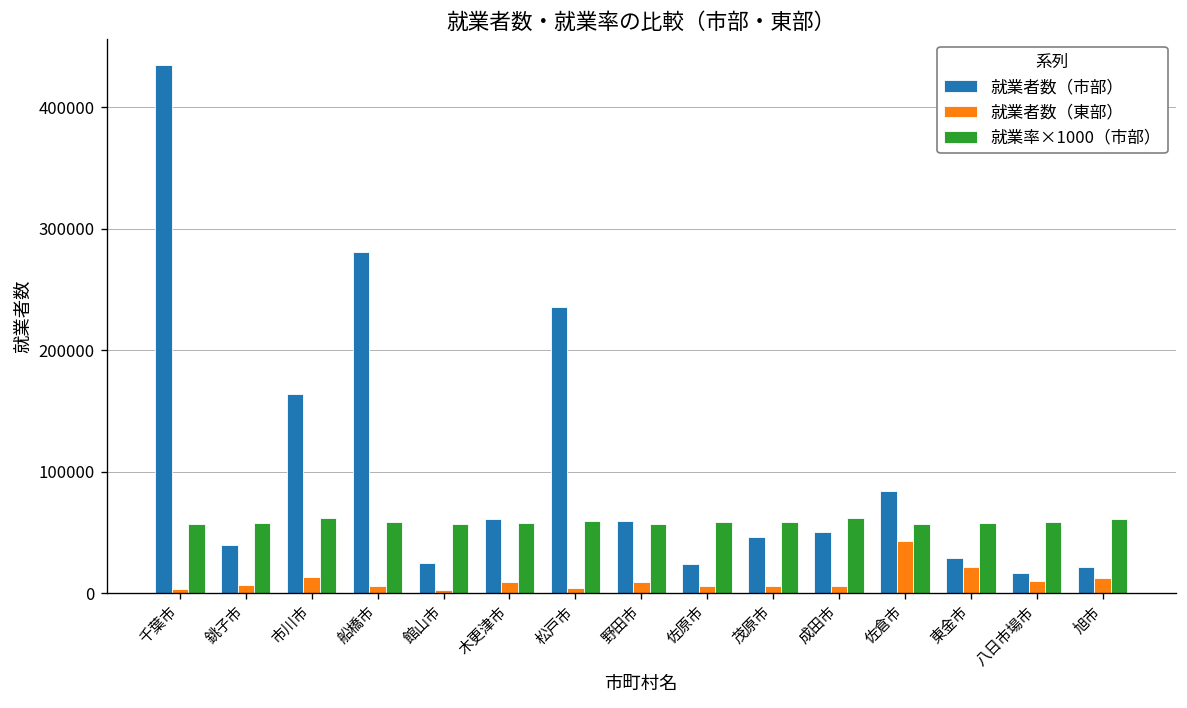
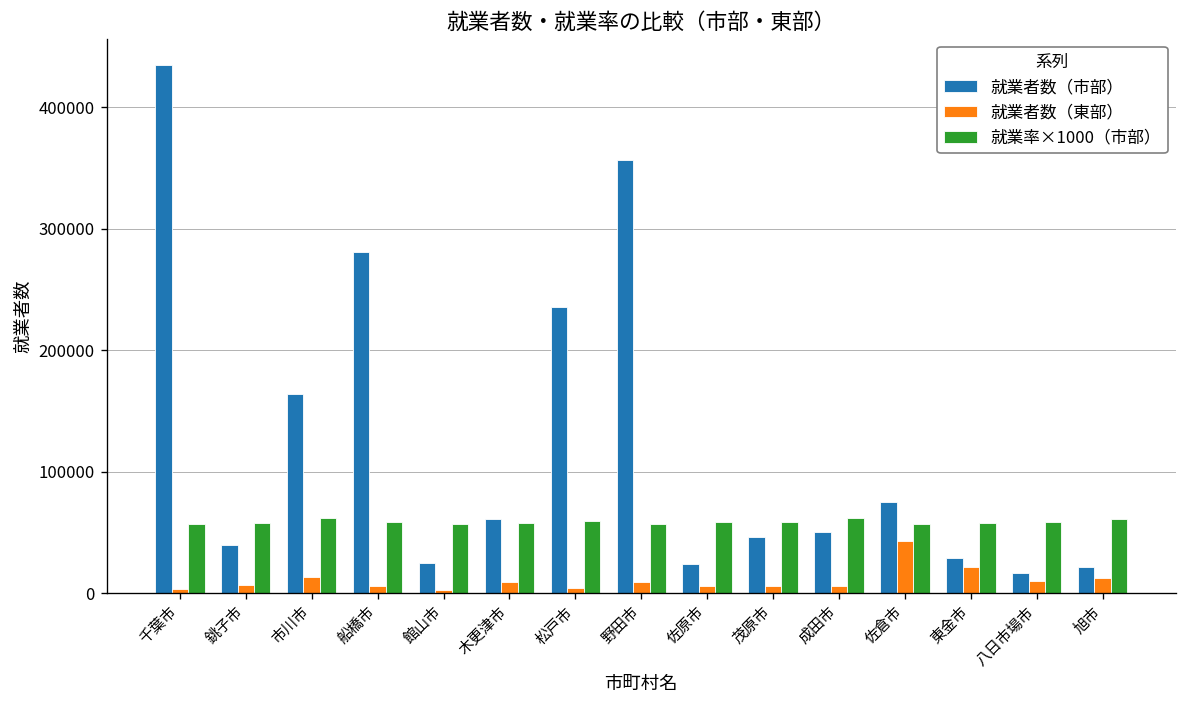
就業者数（市部）, 野田市: 59000 -> 356000
就業者数（市部）, 佐倉市: 84000 -> 75000
